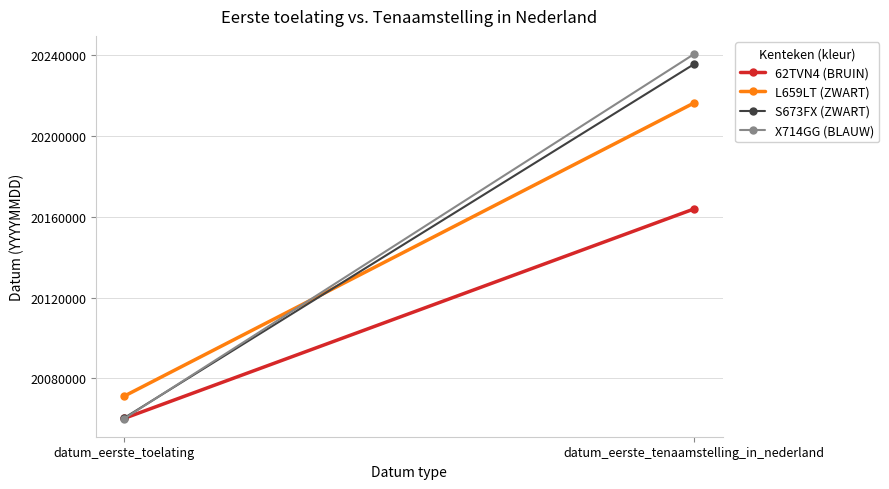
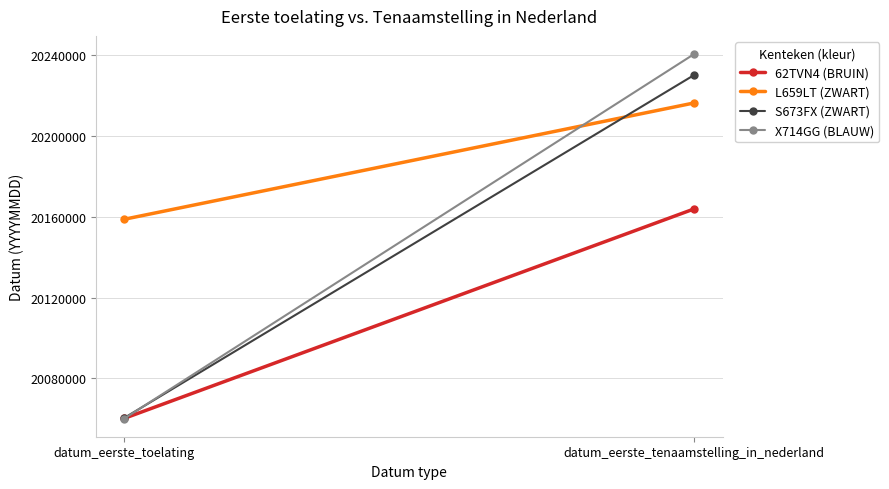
L659LT (ZWART), datum_eerste_toelating: 20071000 -> 20159000
S673FX (ZWART), datum_eerste_tenaamstelling_in_nederland: 20236000 -> 20230000
